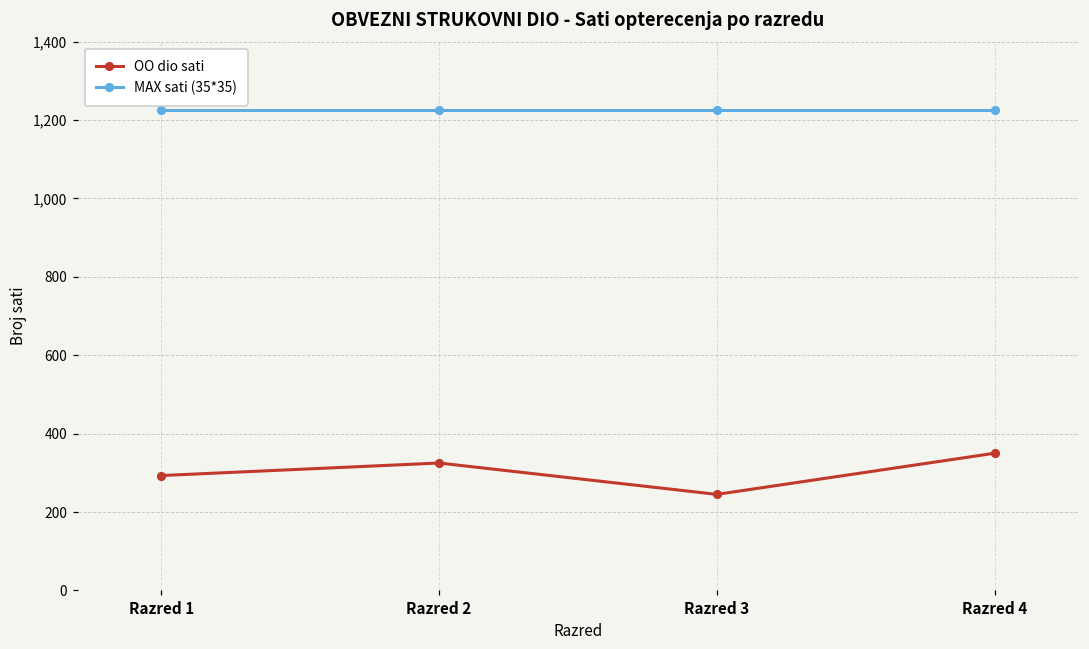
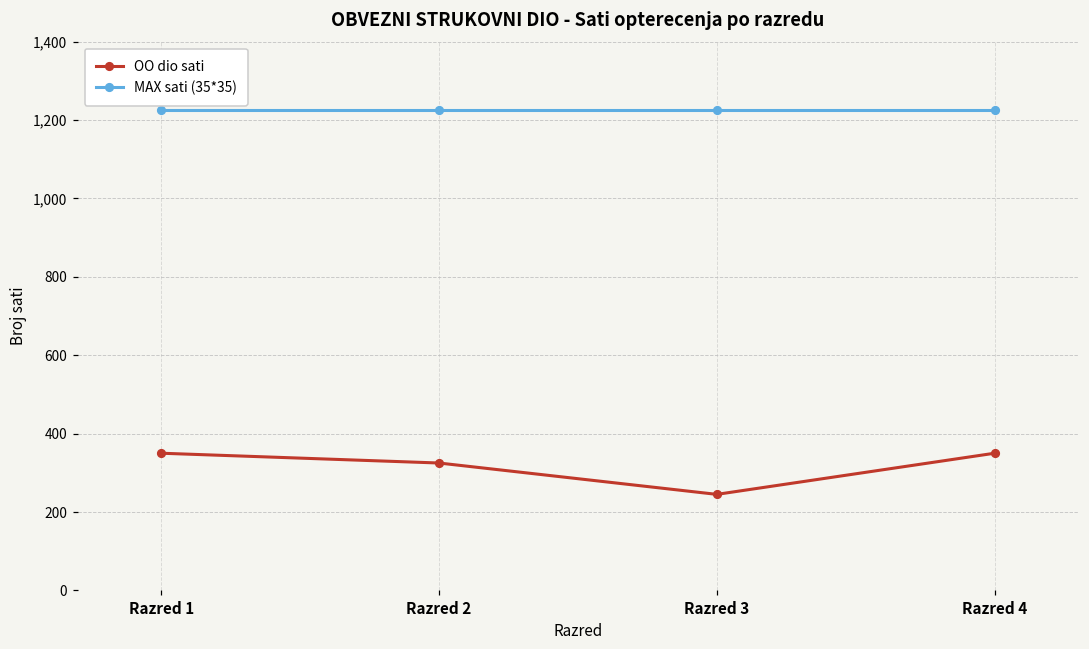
OO dio sati, Razred 1: 290 -> 350
